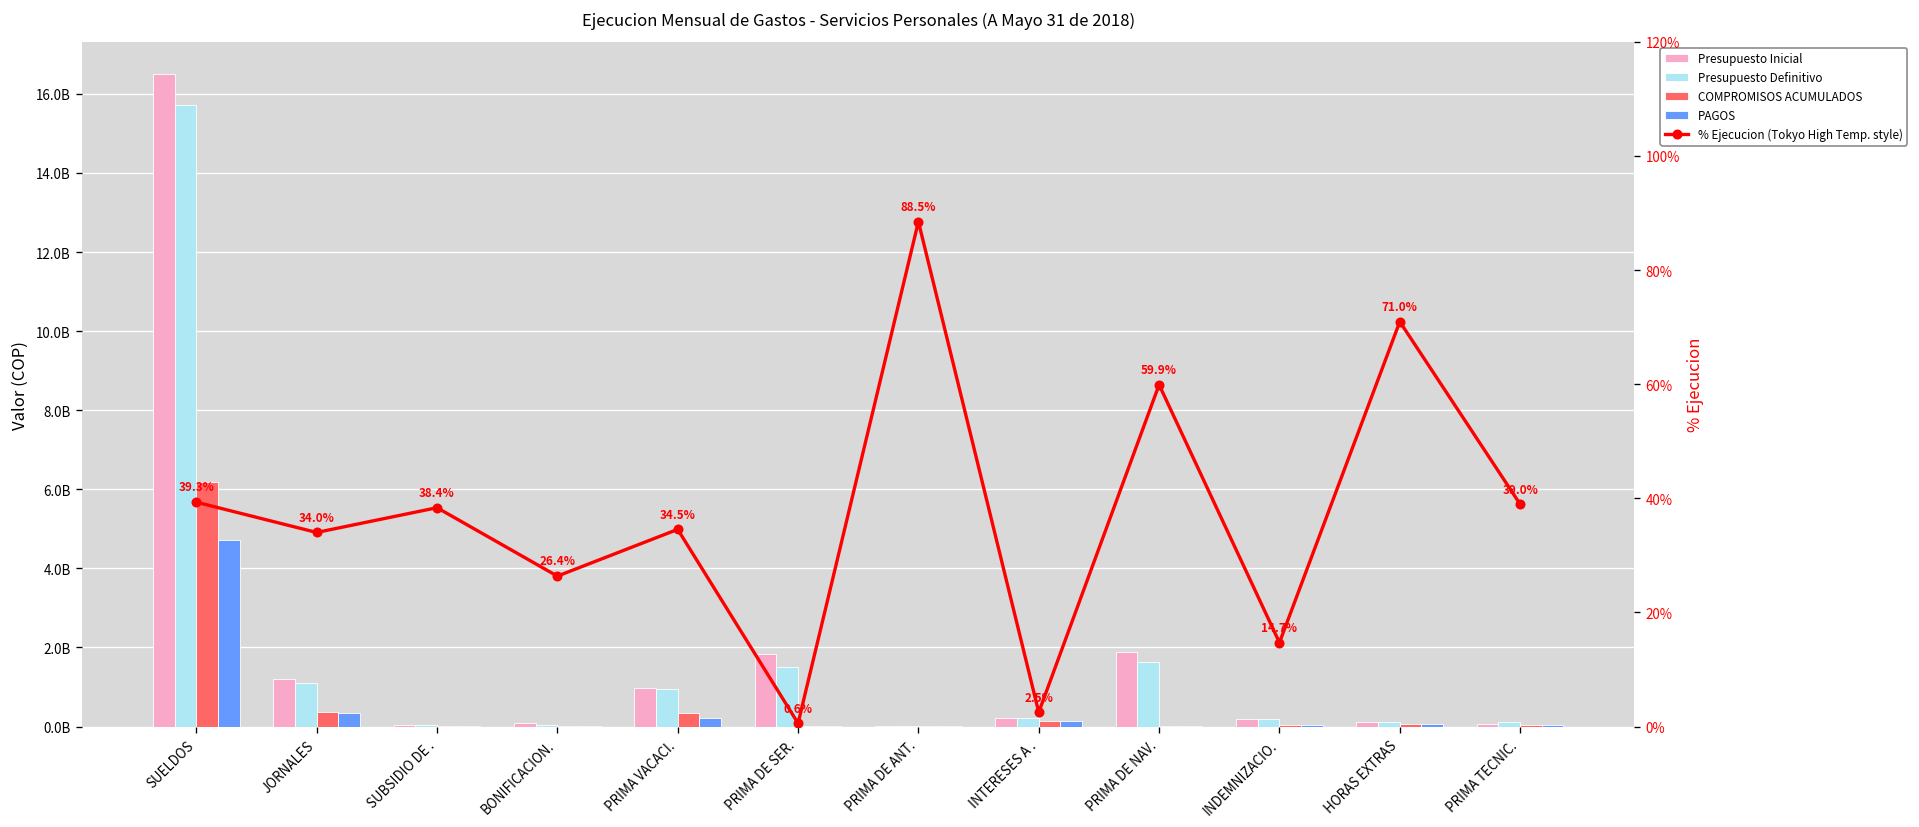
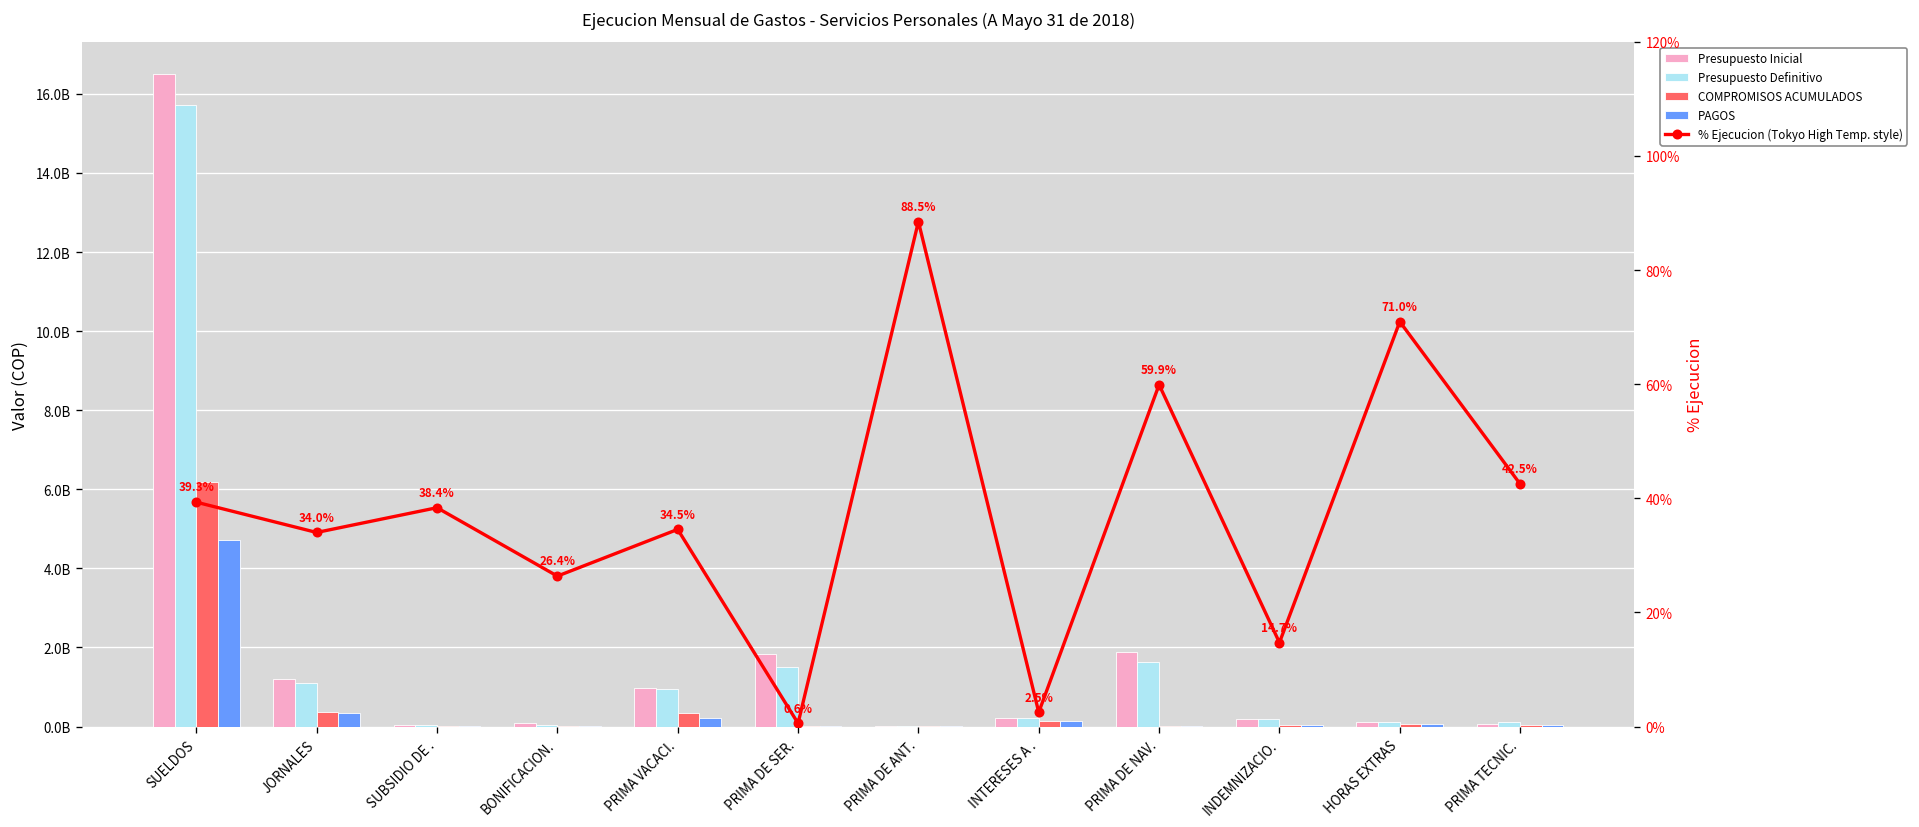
% Ejecucion (Tokyo High Temp. style), PRIMA TECNIC.: 39.0% -> 42.5%
